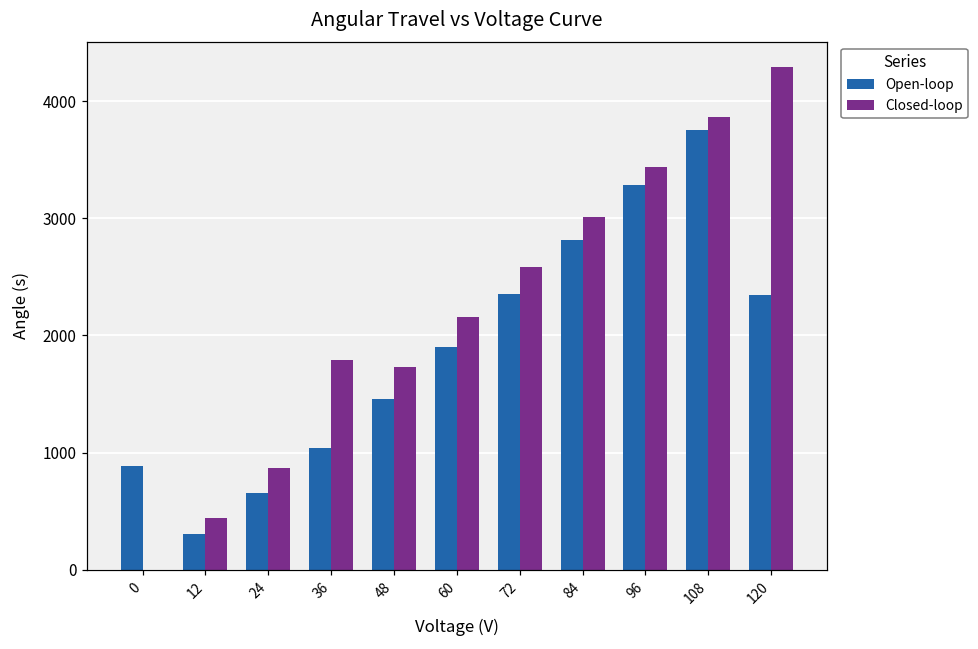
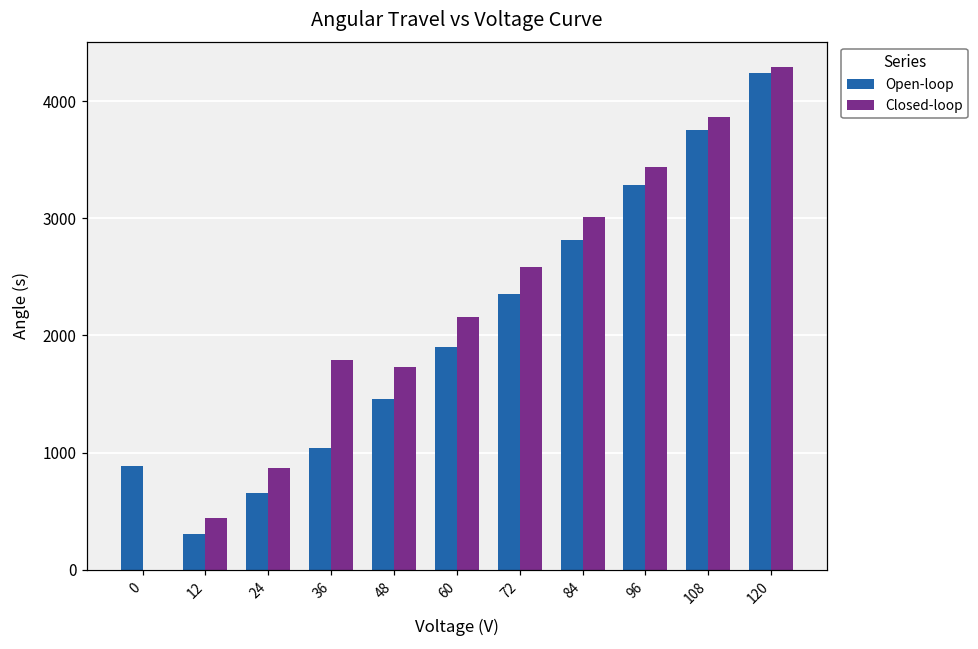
Open-loop, 120: 2340 -> 4240
